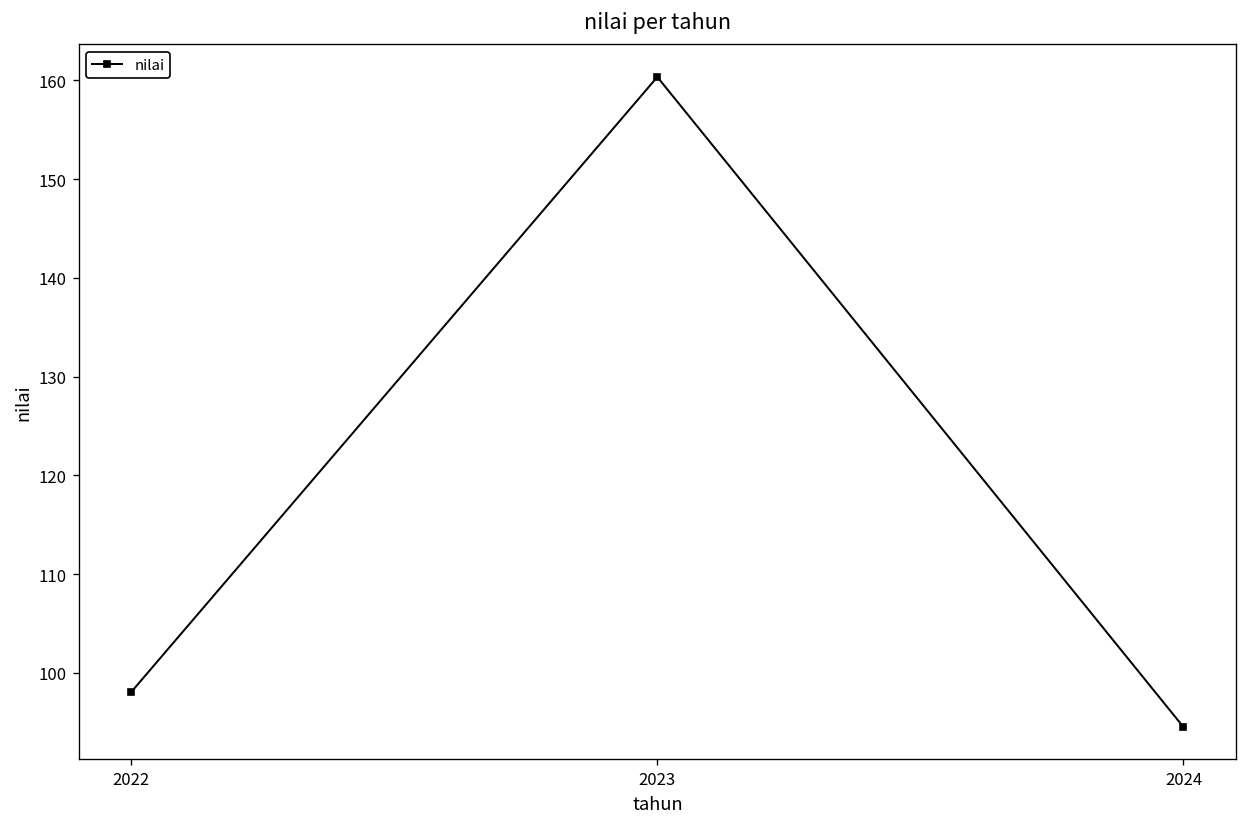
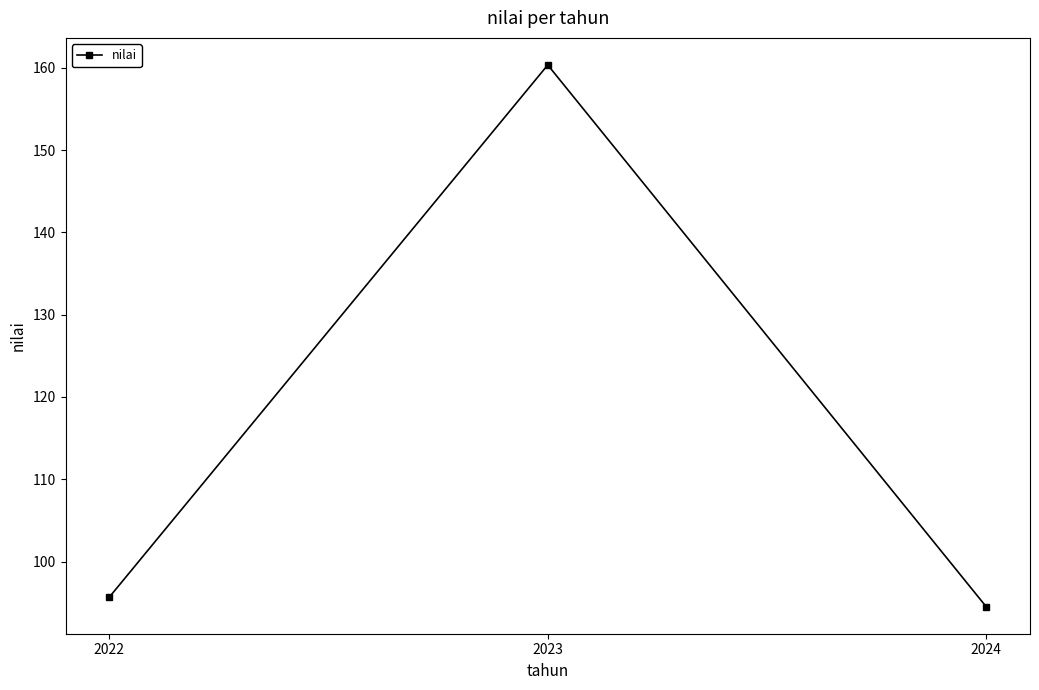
2022: 98 -> 96
